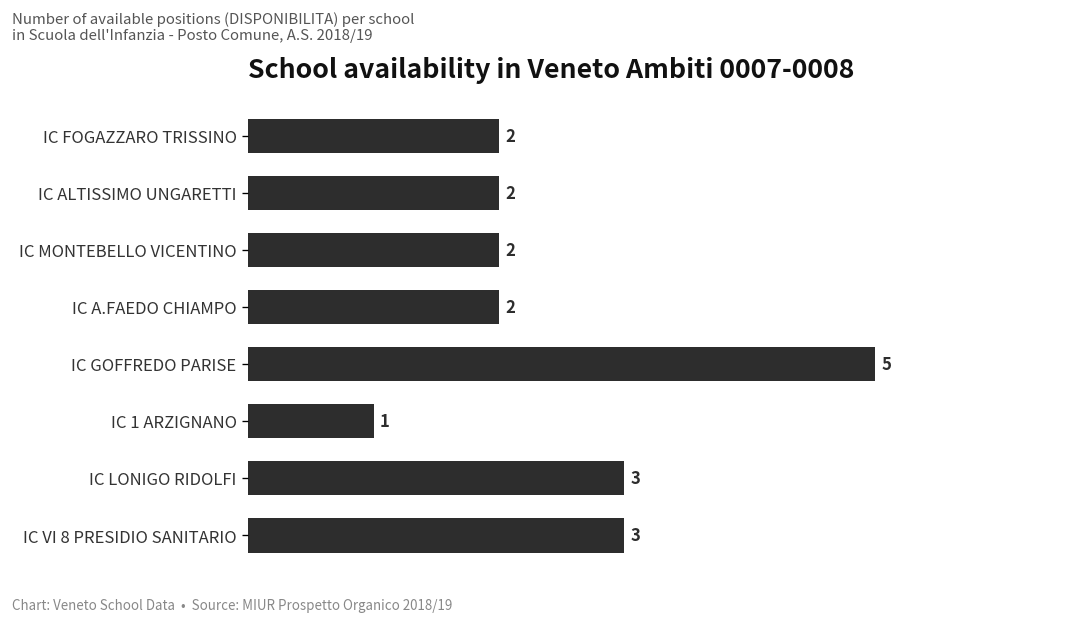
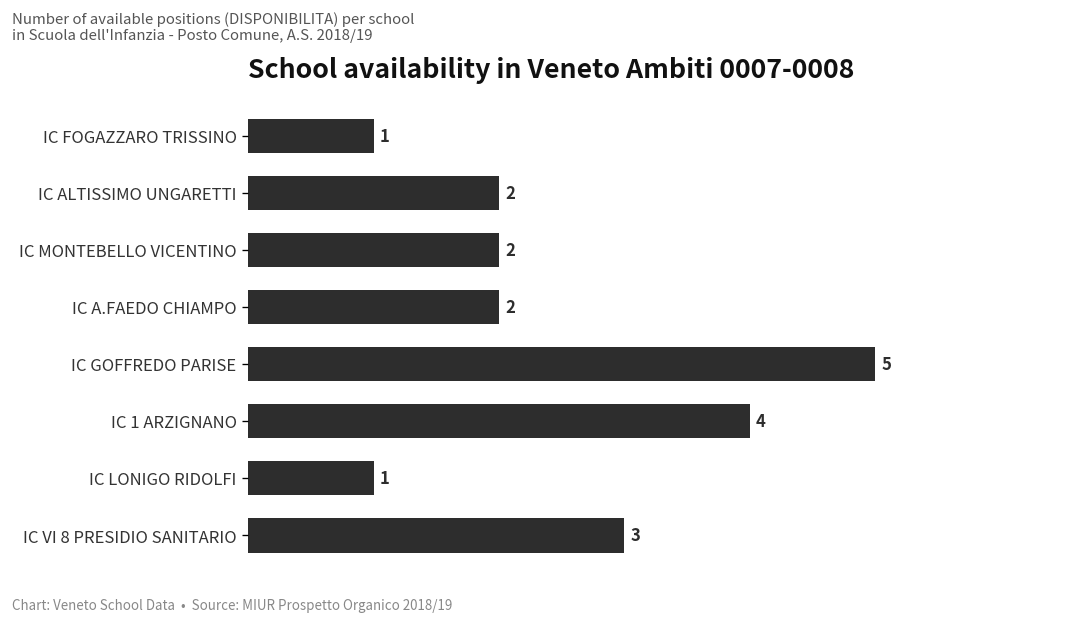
IC FOGAZZARO TRISSINO: 2 -> 1
IC 1 ARZIGNANO: 1 -> 4
IC LONIGO RIDOLFI: 3 -> 1
